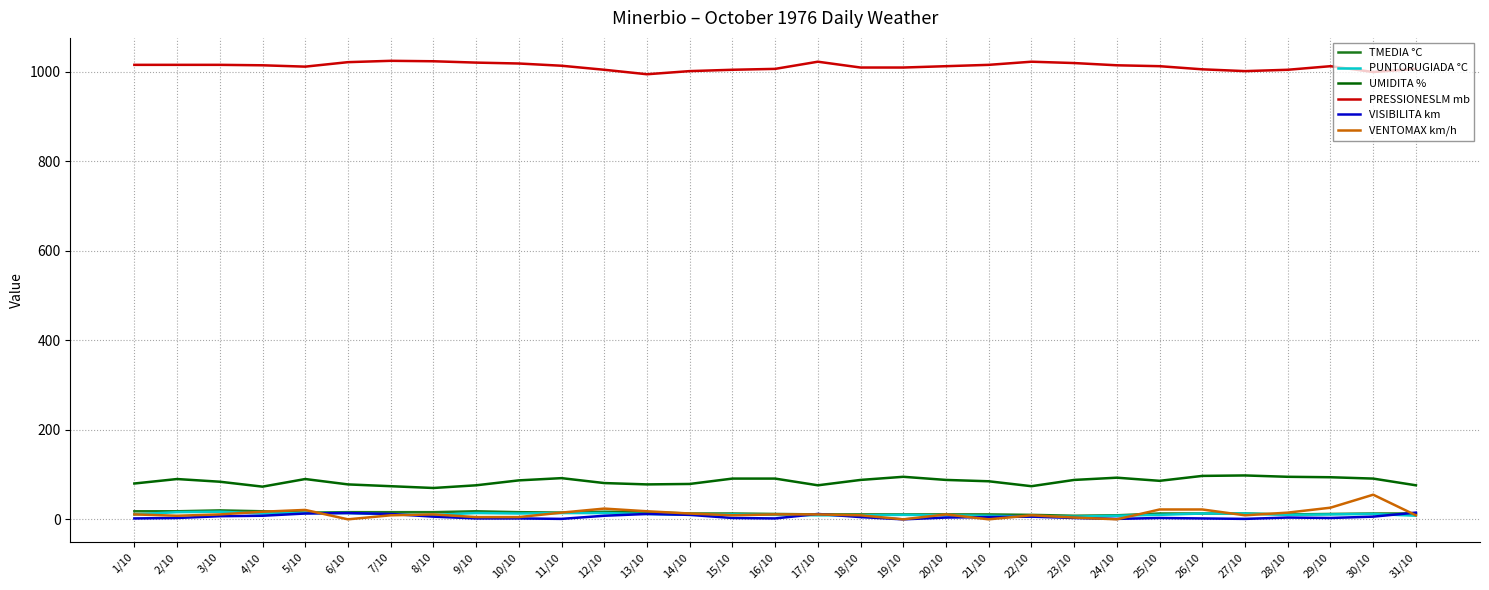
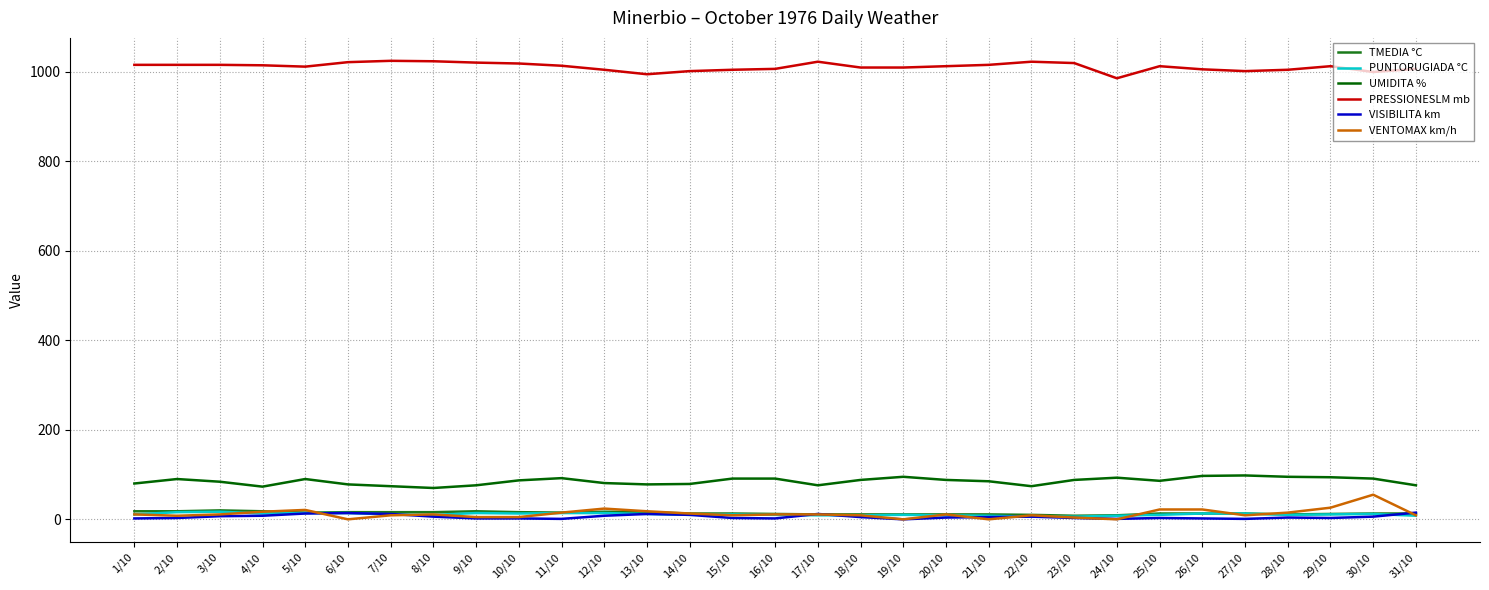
PRESSIONESLM mb, 24/10: 1010 -> 990
